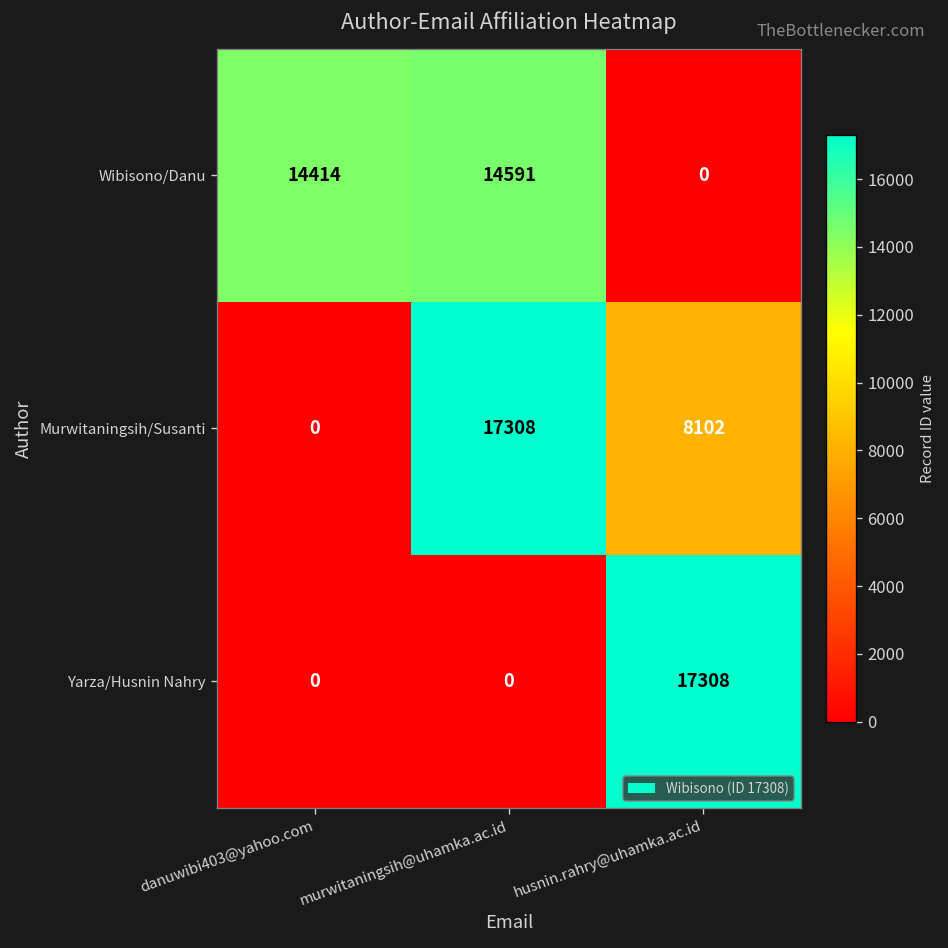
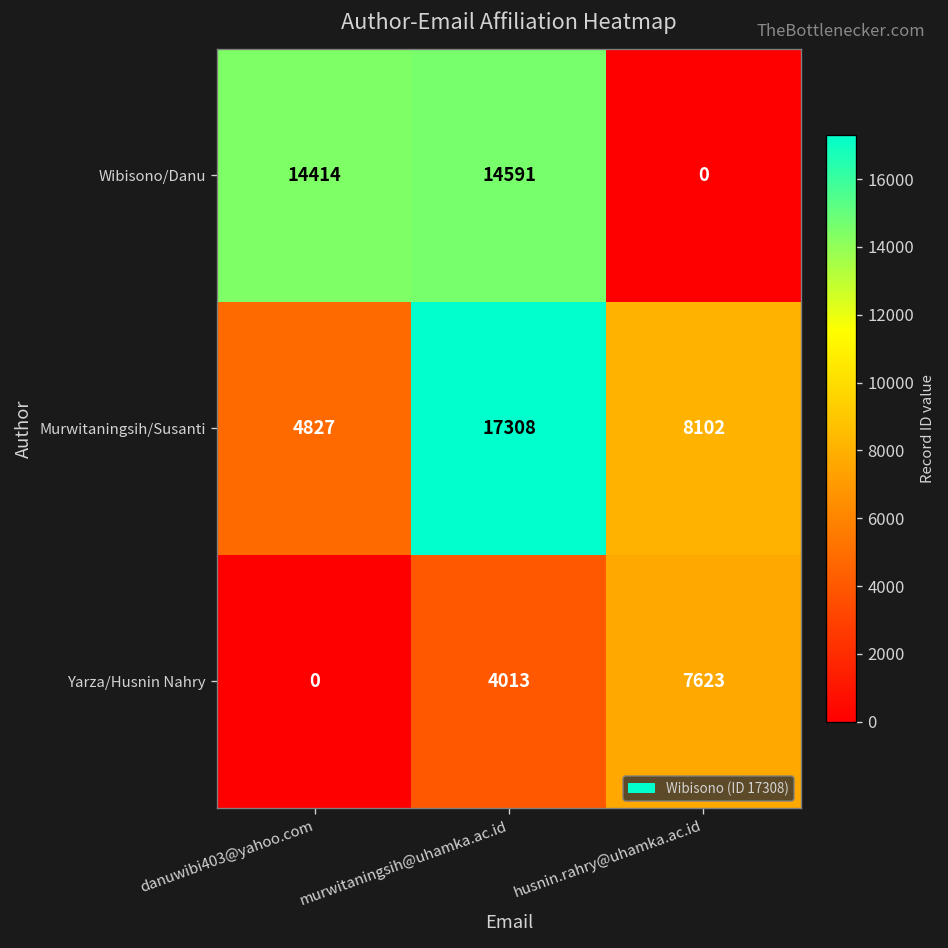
Murwitaningsih/Susanti, danuwibi403@yahoo.com: 0 -> 4827
Yarza/Husnin Nahry, murwitaningsih@uhamka.ac.id: 0 -> 4013
Yarza/Husnin Nahry, husnin.rahry@uhamka.ac.id: 17308 -> 7623
